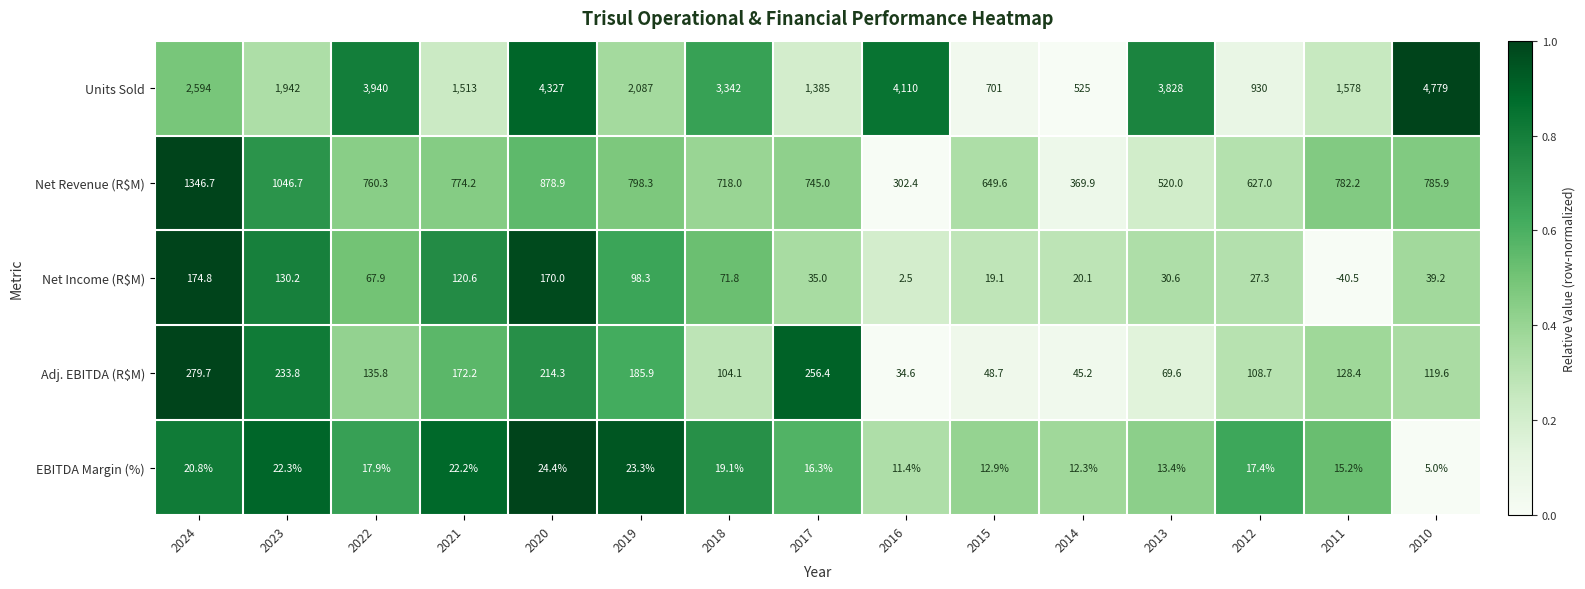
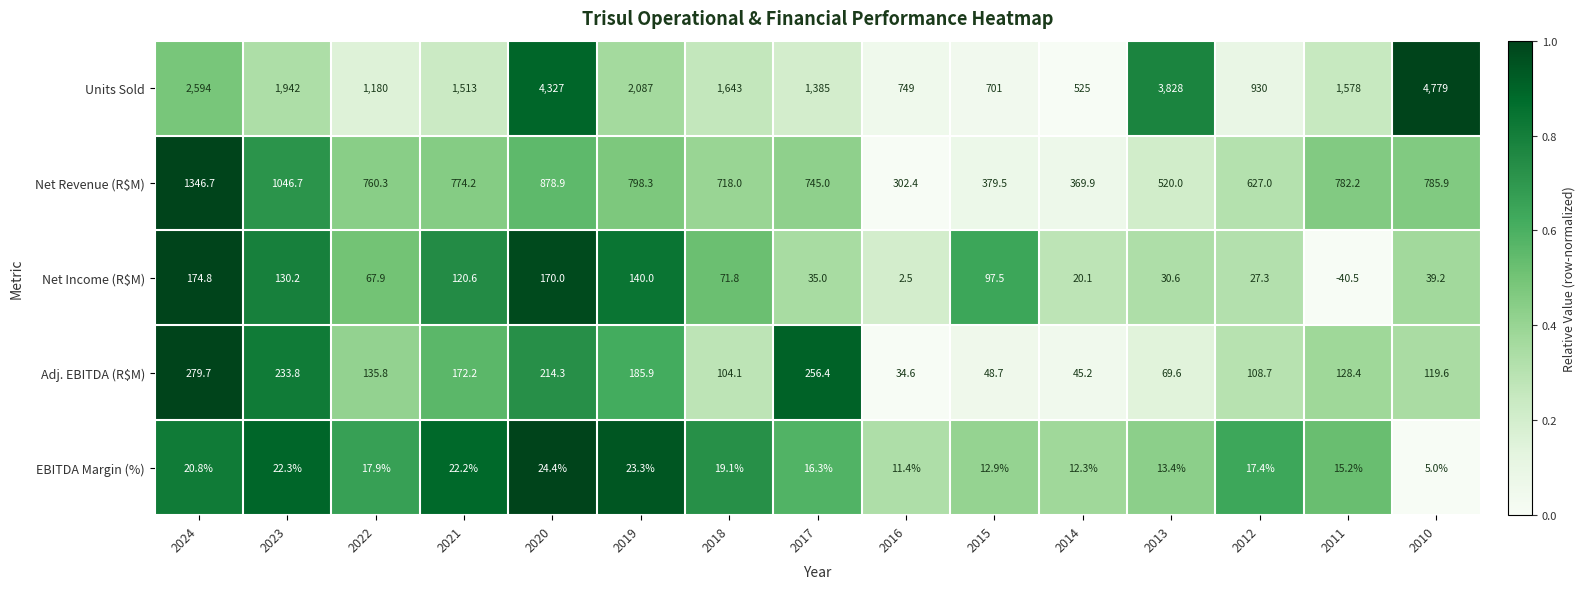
Units Sold, 2022: 3,940 -> 1,180
Units Sold, 2018: 3,342 -> 1,643
Units Sold, 2016: 4,110 -> 749
Net Revenue (R$M), 2015: 649.6 -> 379.5
Net Income (R$M), 2019: 98.3 -> 140.0
Net Income (R$M), 2015: 19.1 -> 97.5
